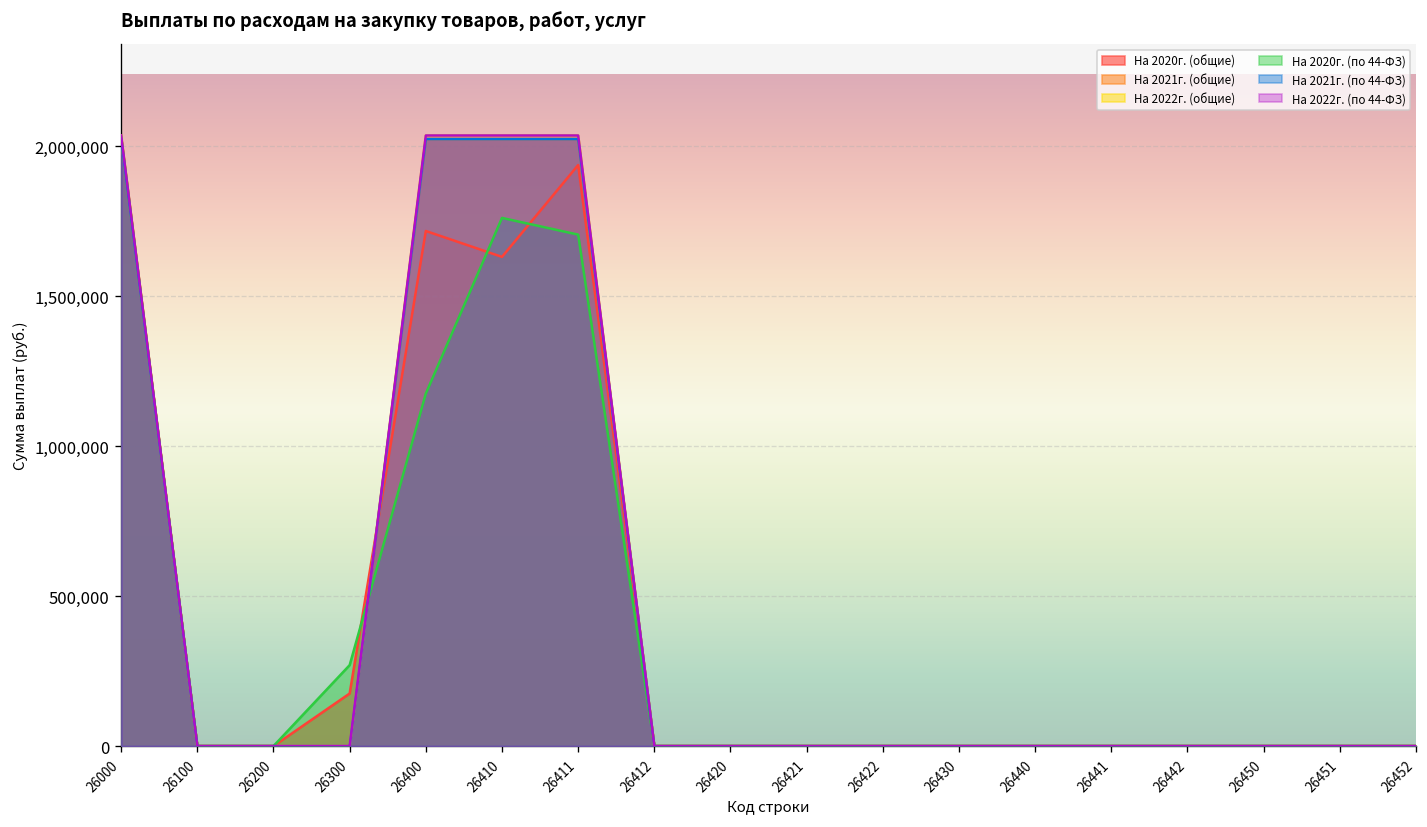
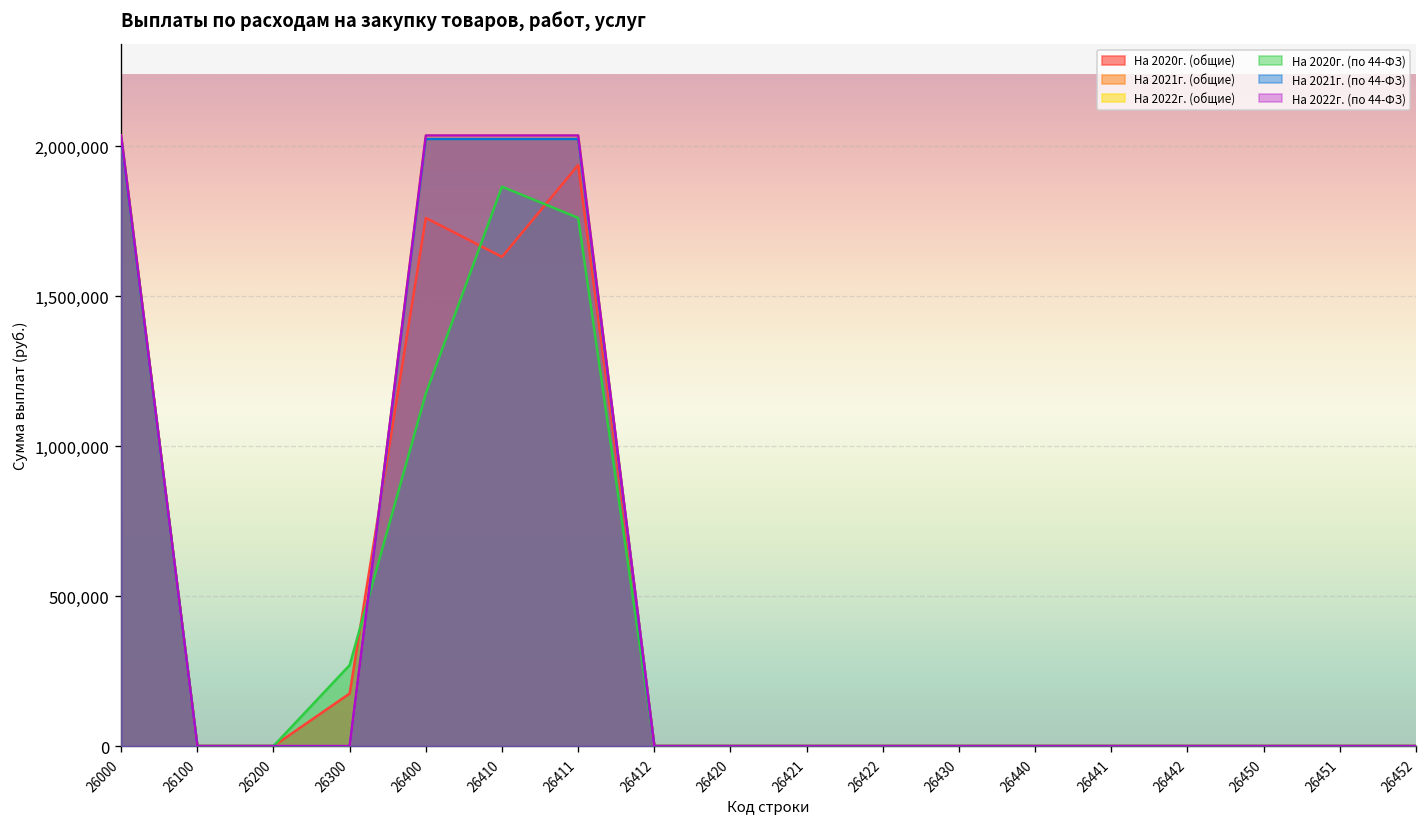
На 2020г. (общие), 26400: 1,720,000 -> 1,760,000
На 2020г. (по 44-ФЗ), 26410: 1,760,000 -> 1,870,000
На 2020г. (по 44-ФЗ), 26411: 1,710,000 -> 1,760,000
